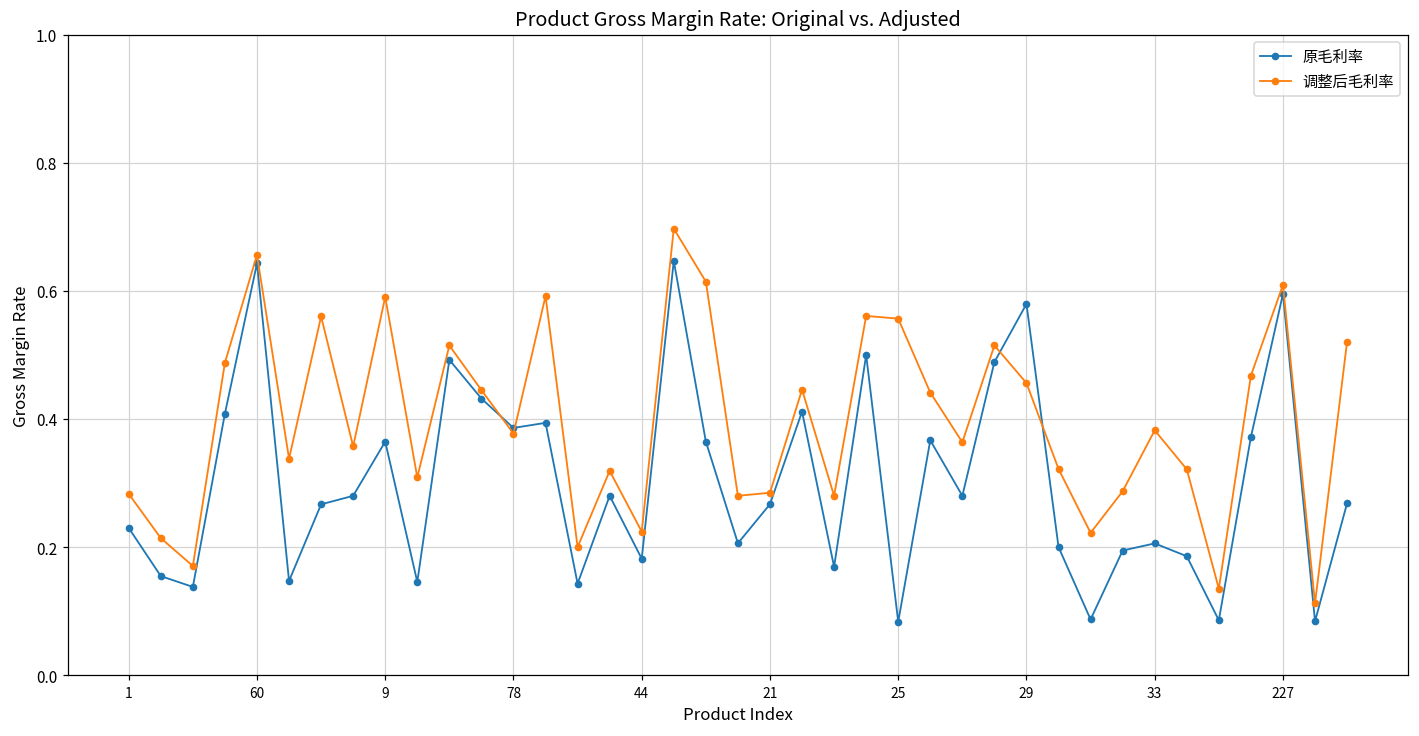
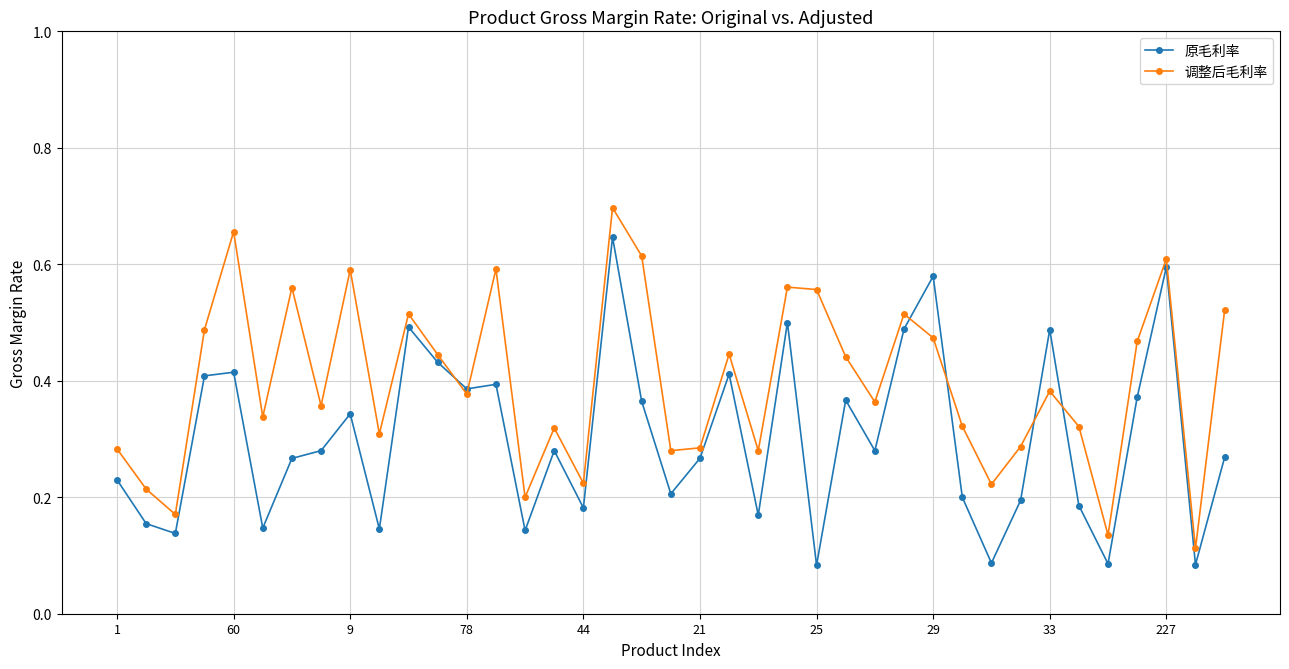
原毛利率, 60: 0.64 -> 0.41
原毛利率, 9: 0.36 -> 0.34
调整后毛利率, 29: 0.46 -> 0.47
原毛利率, 33: 0.21 -> 0.49
